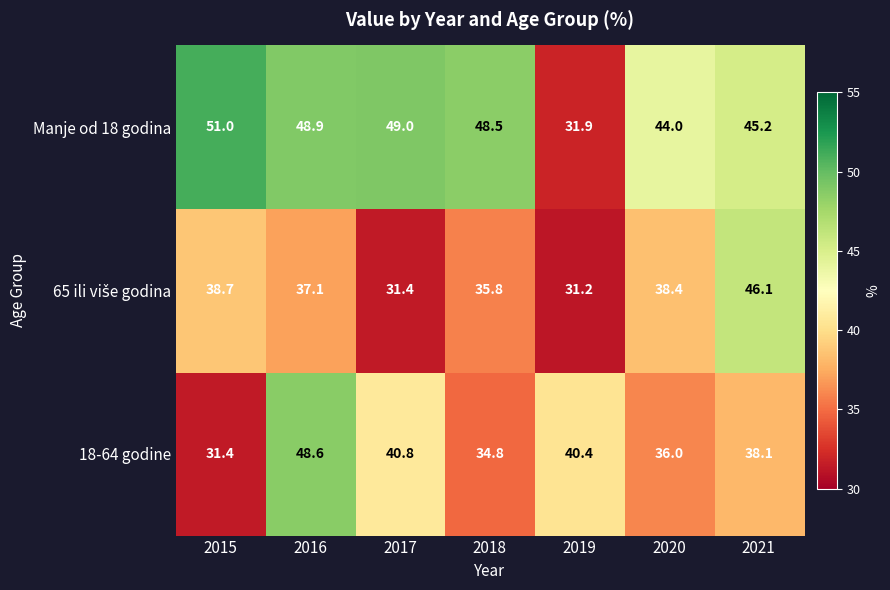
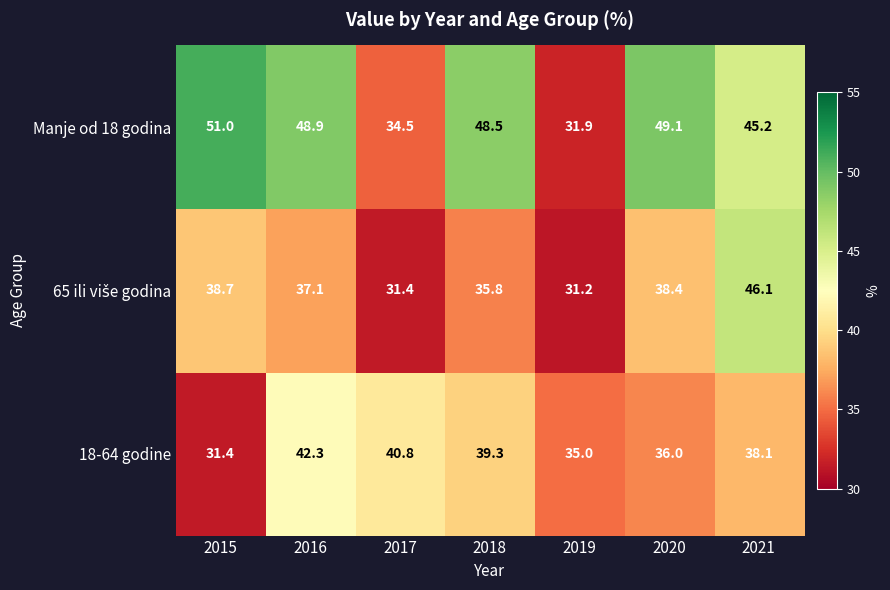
Manje od 18 godina, 2017: 49.0 -> 34.5
Manje od 18 godina, 2020: 44.0 -> 49.1
18-64 godine, 2016: 48.6 -> 42.3
18-64 godine, 2018: 34.8 -> 39.3
18-64 godine, 2019: 40.4 -> 35.0
